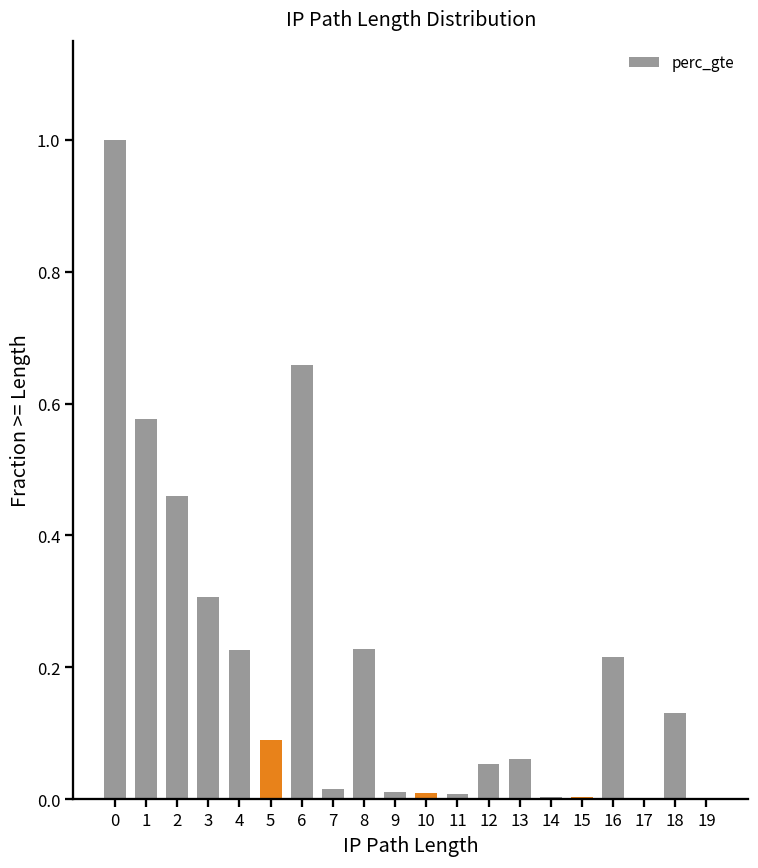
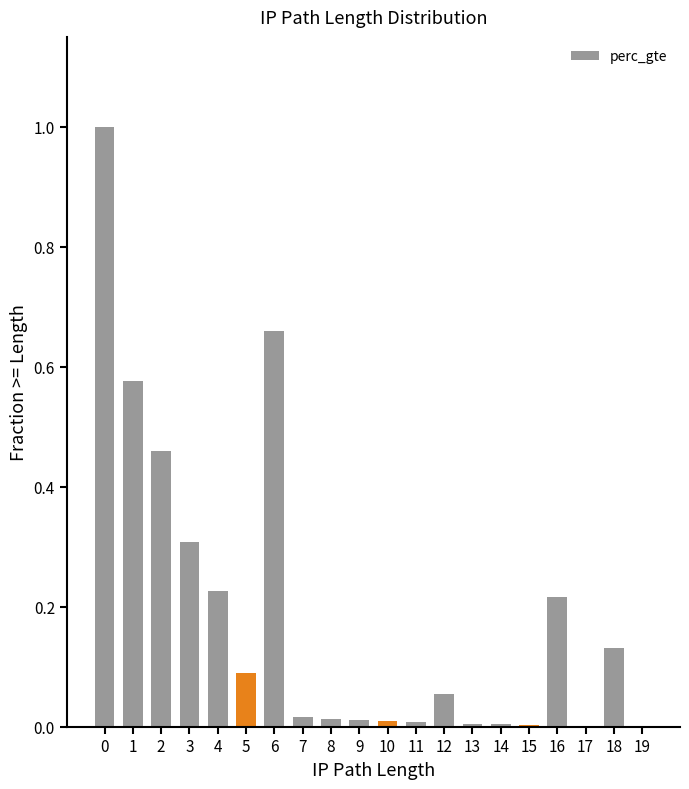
8: 0.23 -> 0.01
13: 0.06 -> 0.00
